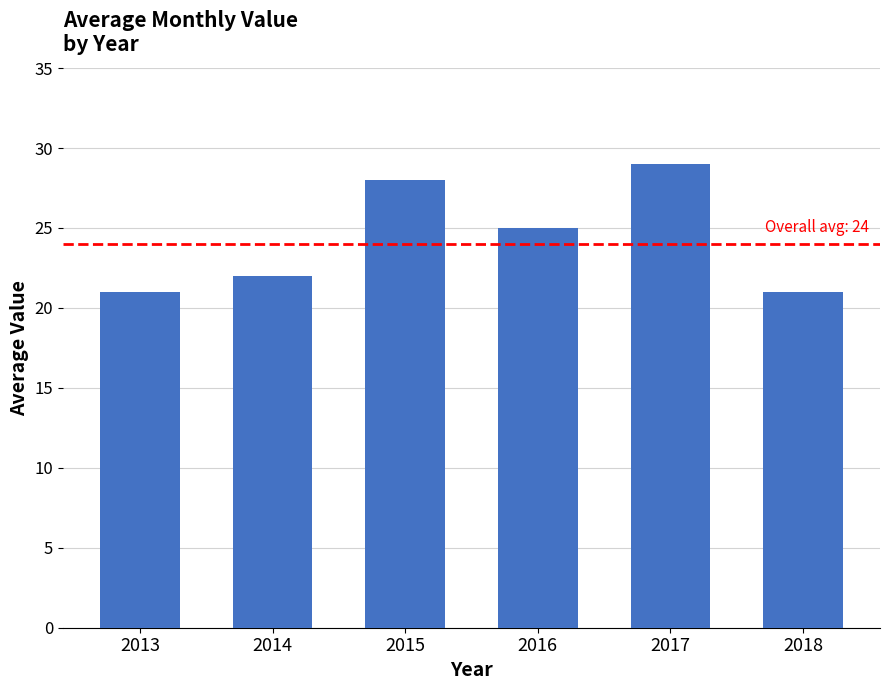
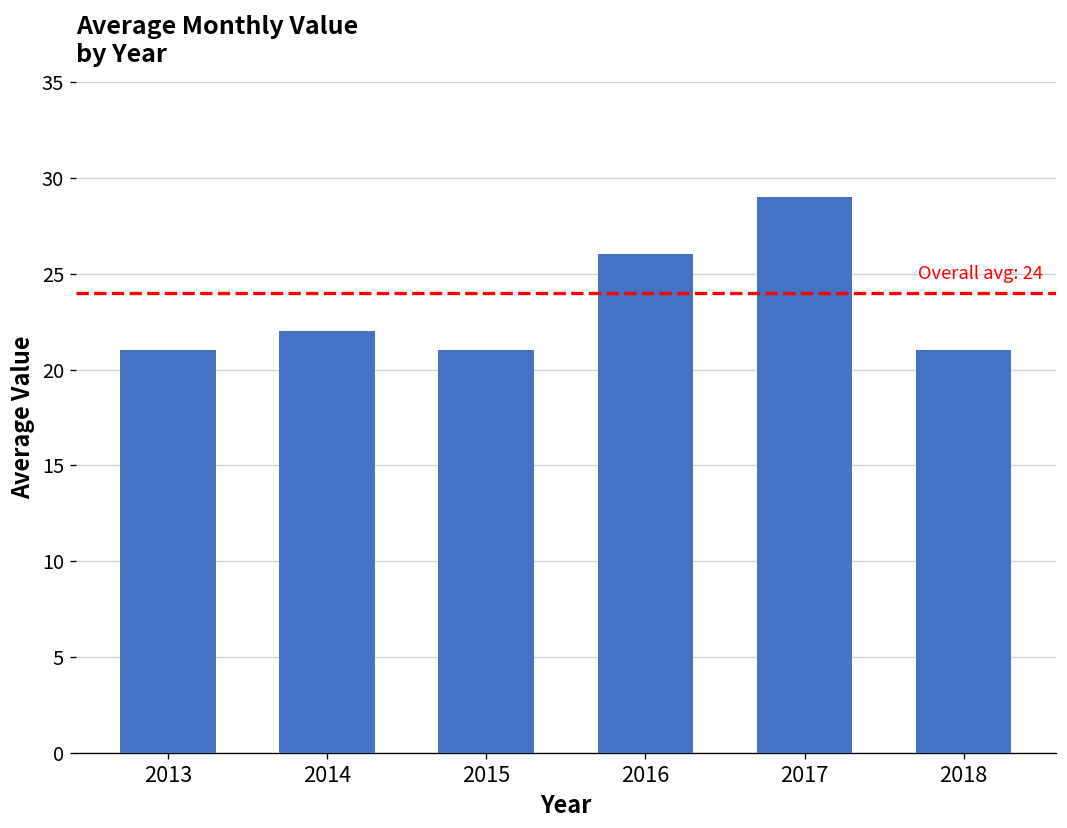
2015: 28 -> 21
2016: 25 -> 26
